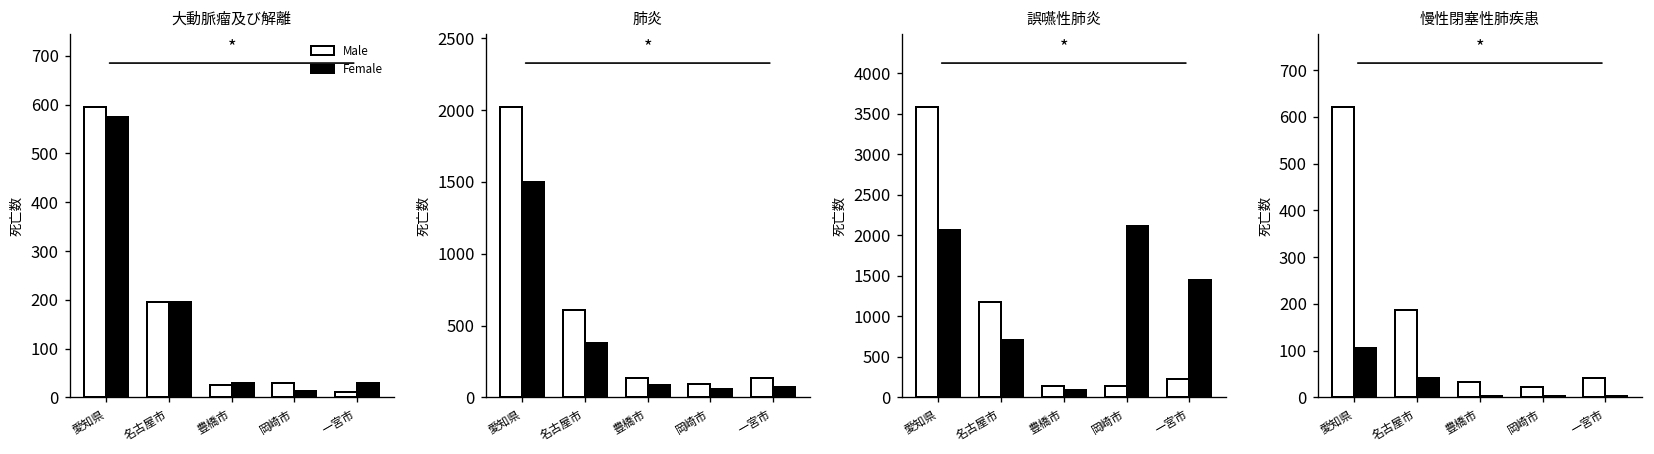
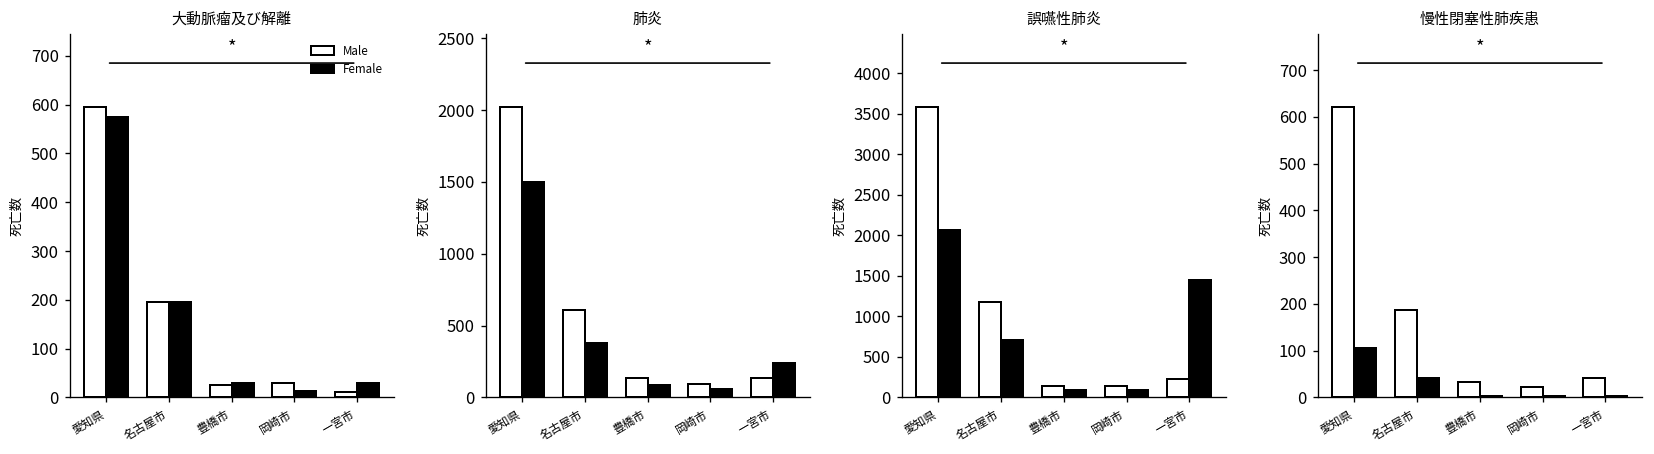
肺炎, Female, 一宮市: 70 -> 240
誤嚥性肺炎, Female, 岡崎市: 2100 -> 100
